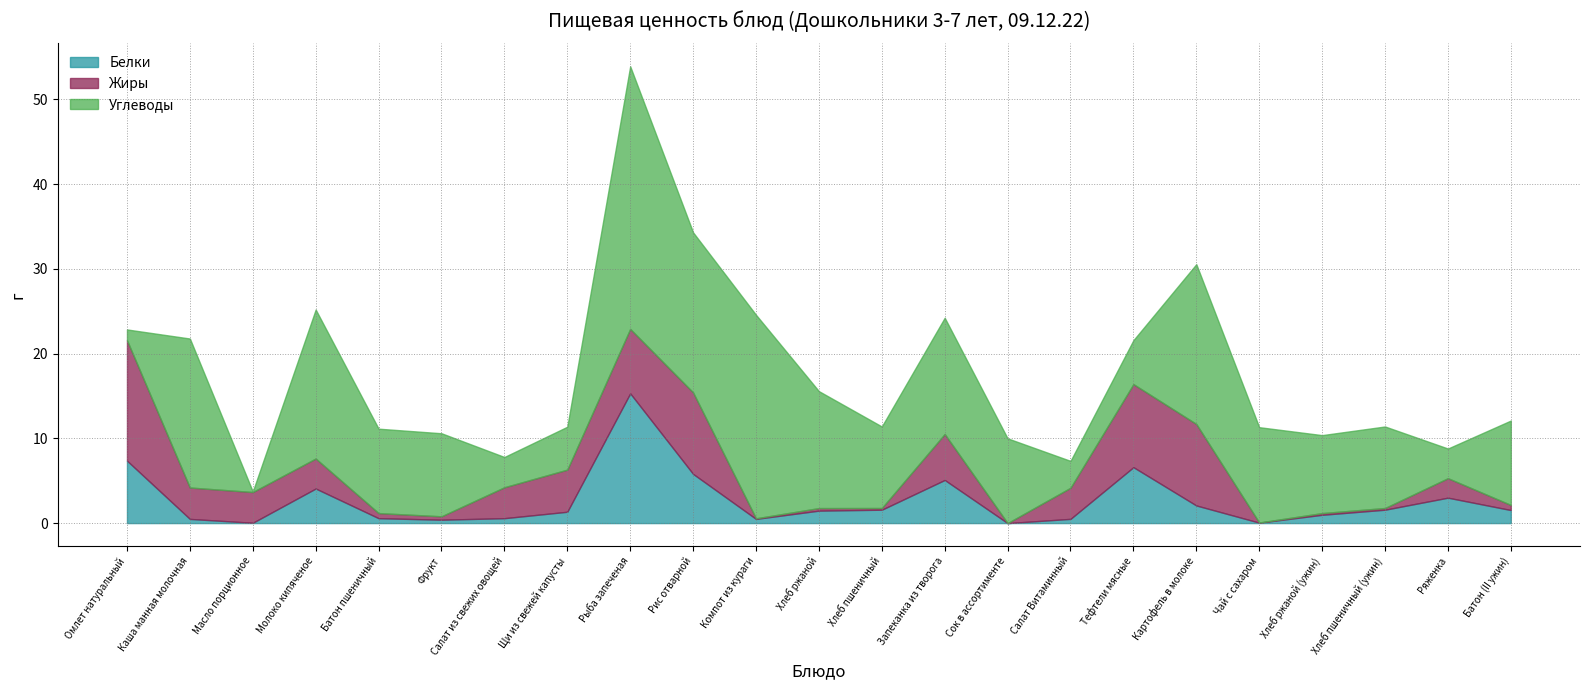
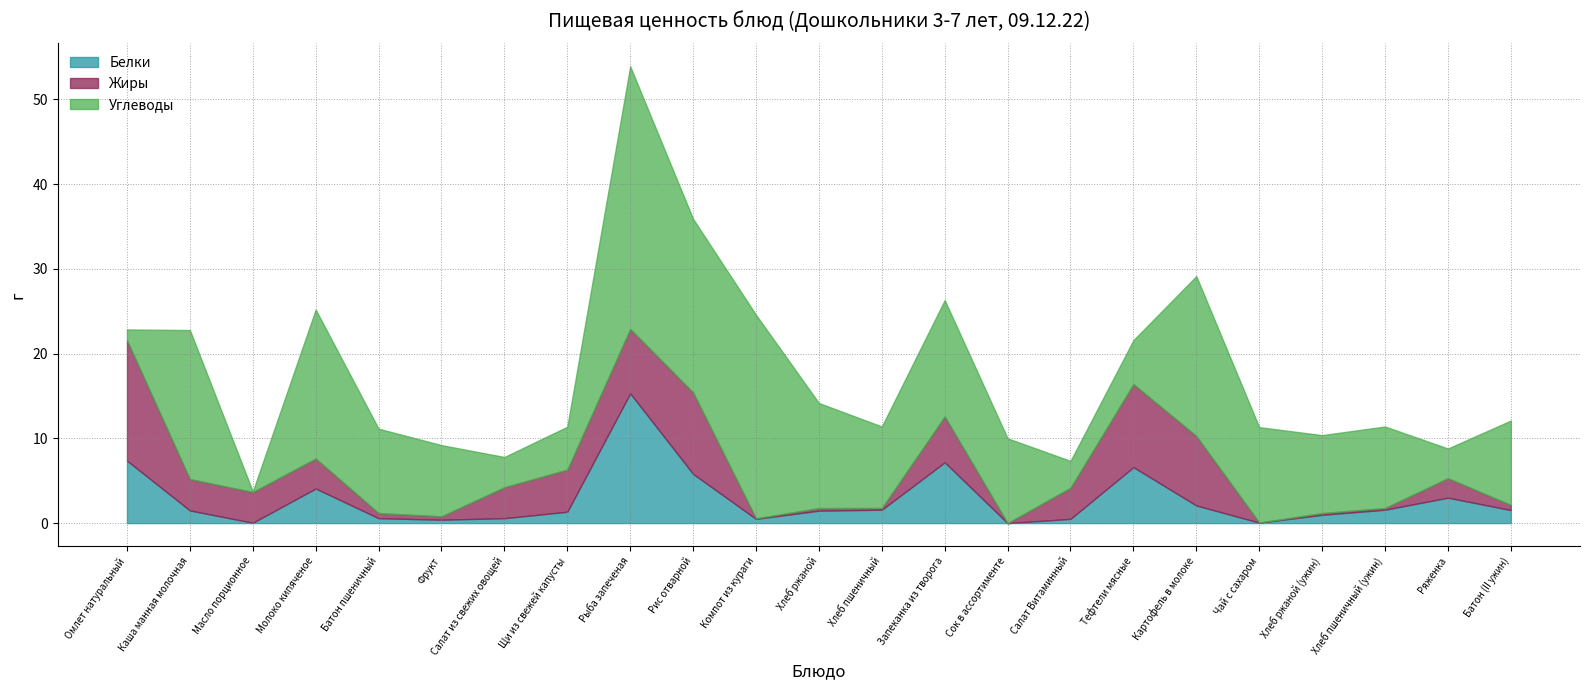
Белки, Каша манная молочная: 0 -> 1
Углеводы, Фрукт: 10 -> 8
Углеводы, Рис отварной: 19 -> 20
Углеводы, Хлеб ржаной: 14 -> 12
Белки, Запеканка из творога: 5 -> 7
Жиры, Картофель в молоке: 10 -> 8
